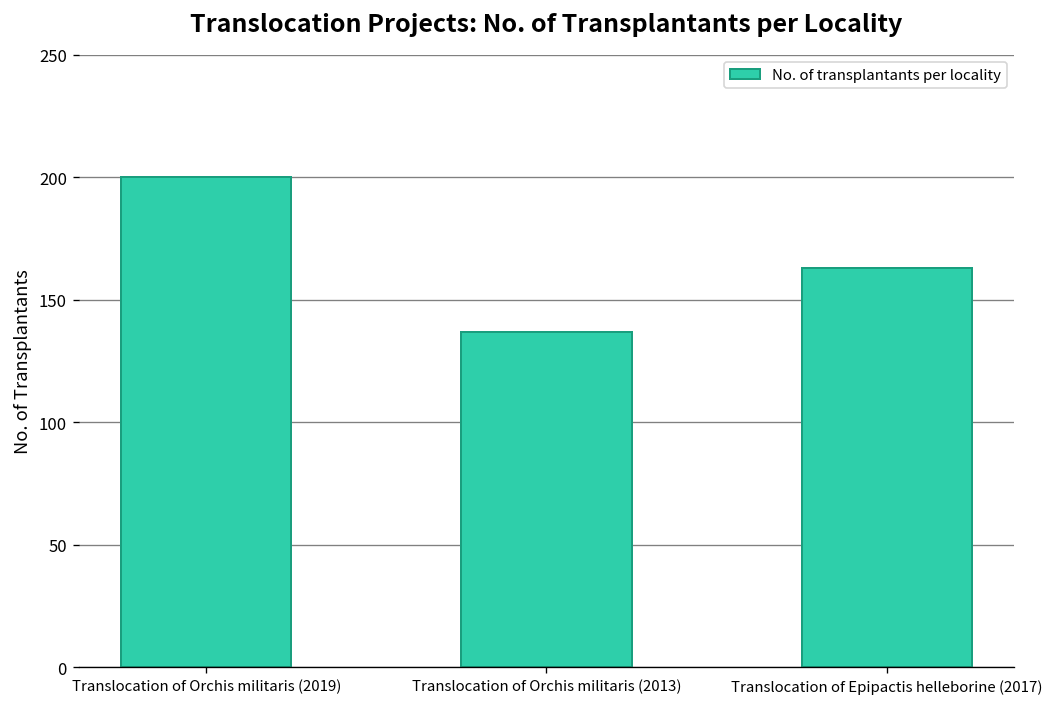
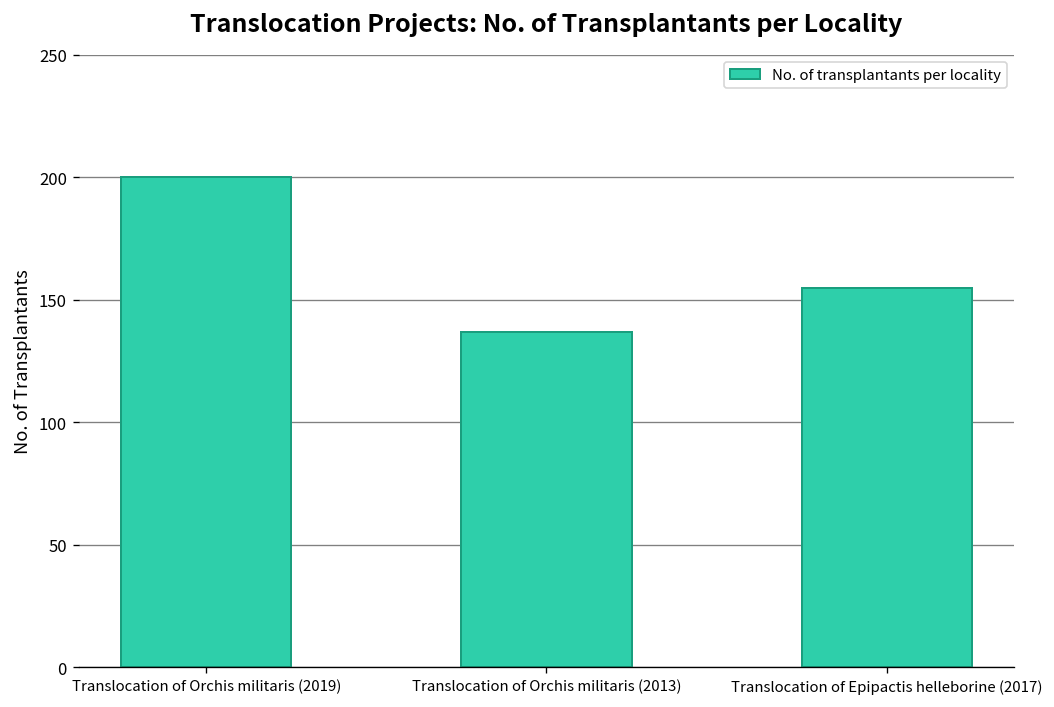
Translocation of Epipactis helleborine (2017): 163 -> 155
